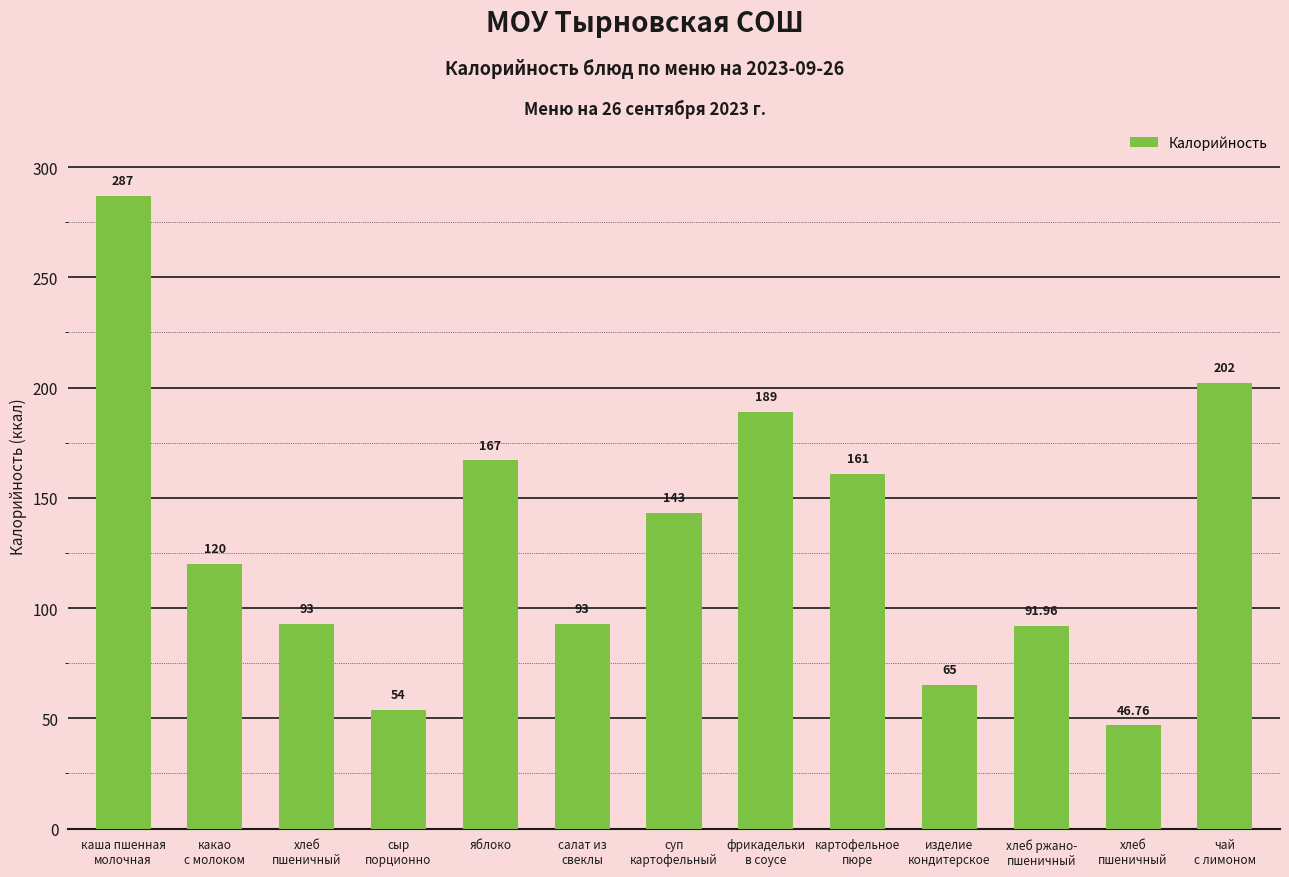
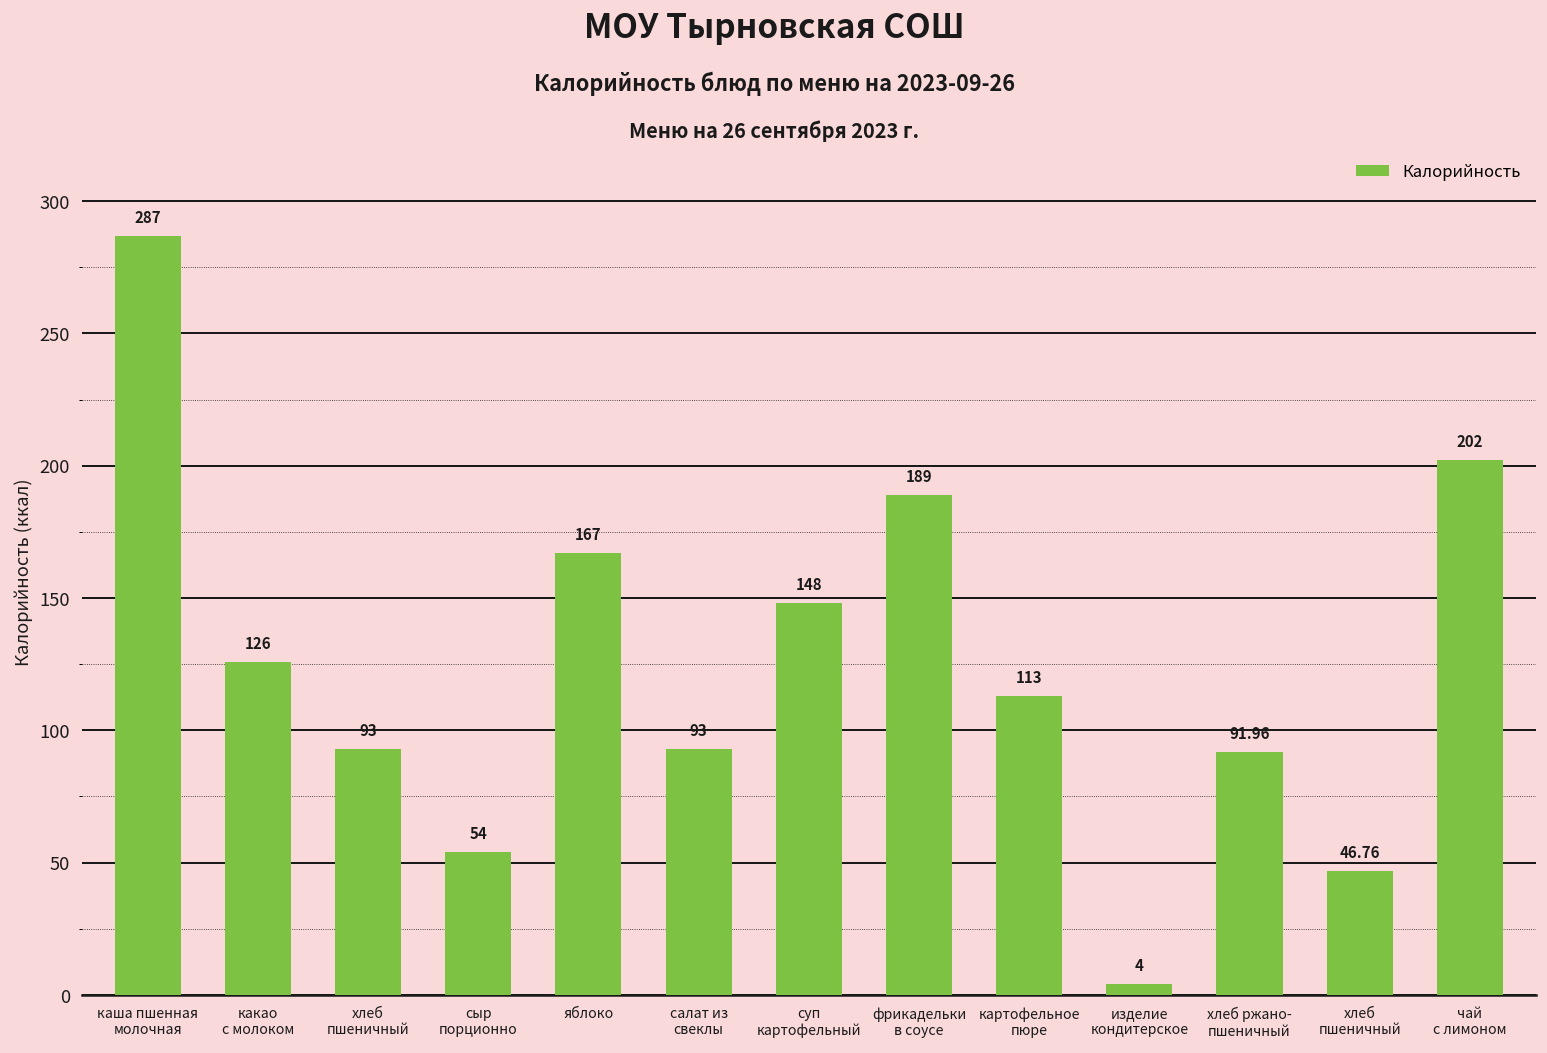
какао с молоком: 120 -> 126
суп картофельный: 143 -> 148
картофельное пюре: 161 -> 113
изделие кондитерское: 65 -> 4
